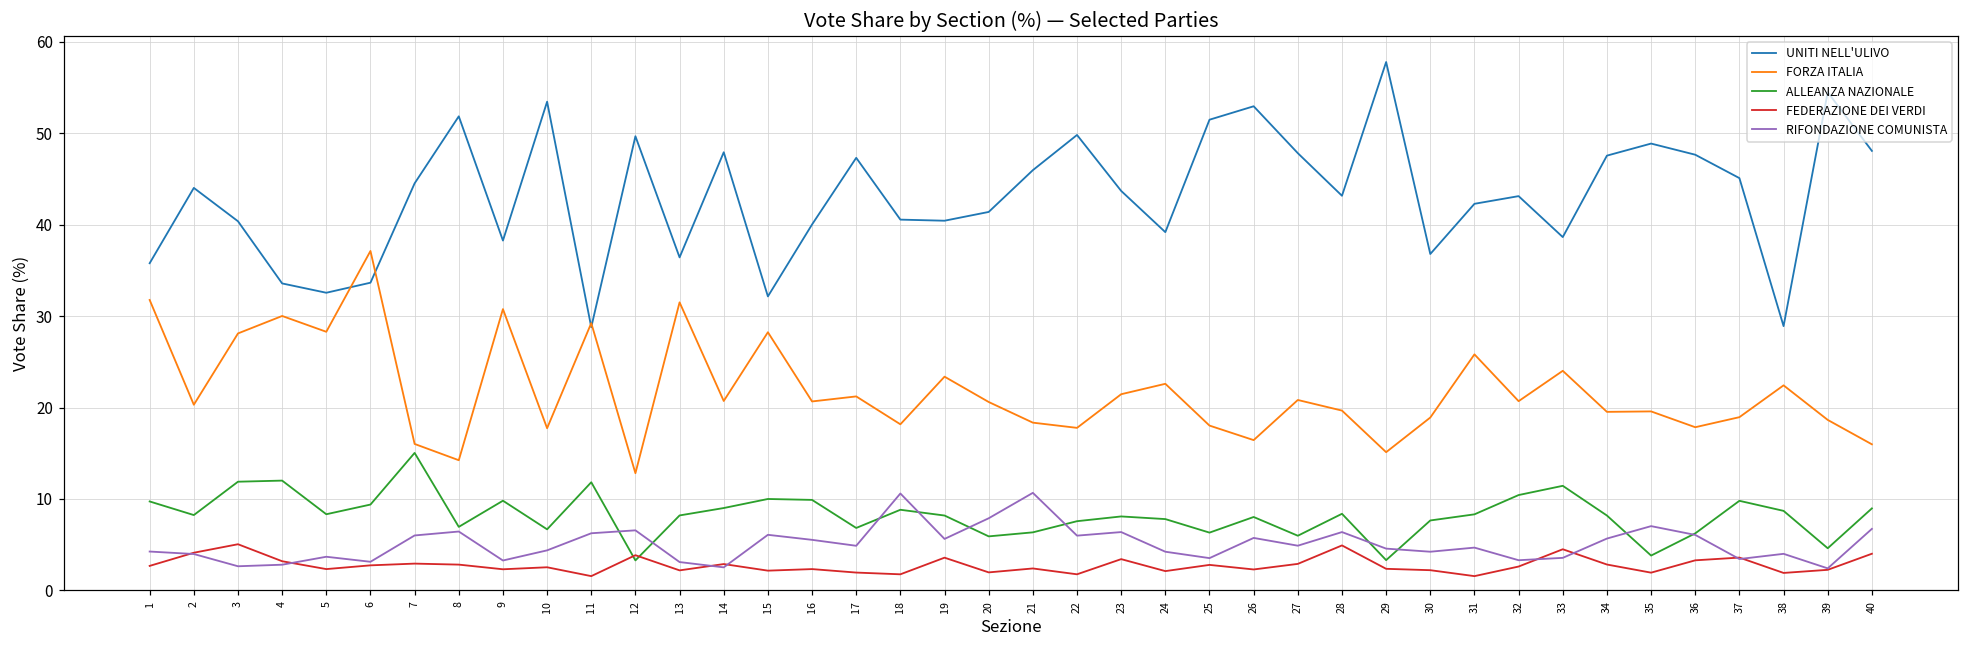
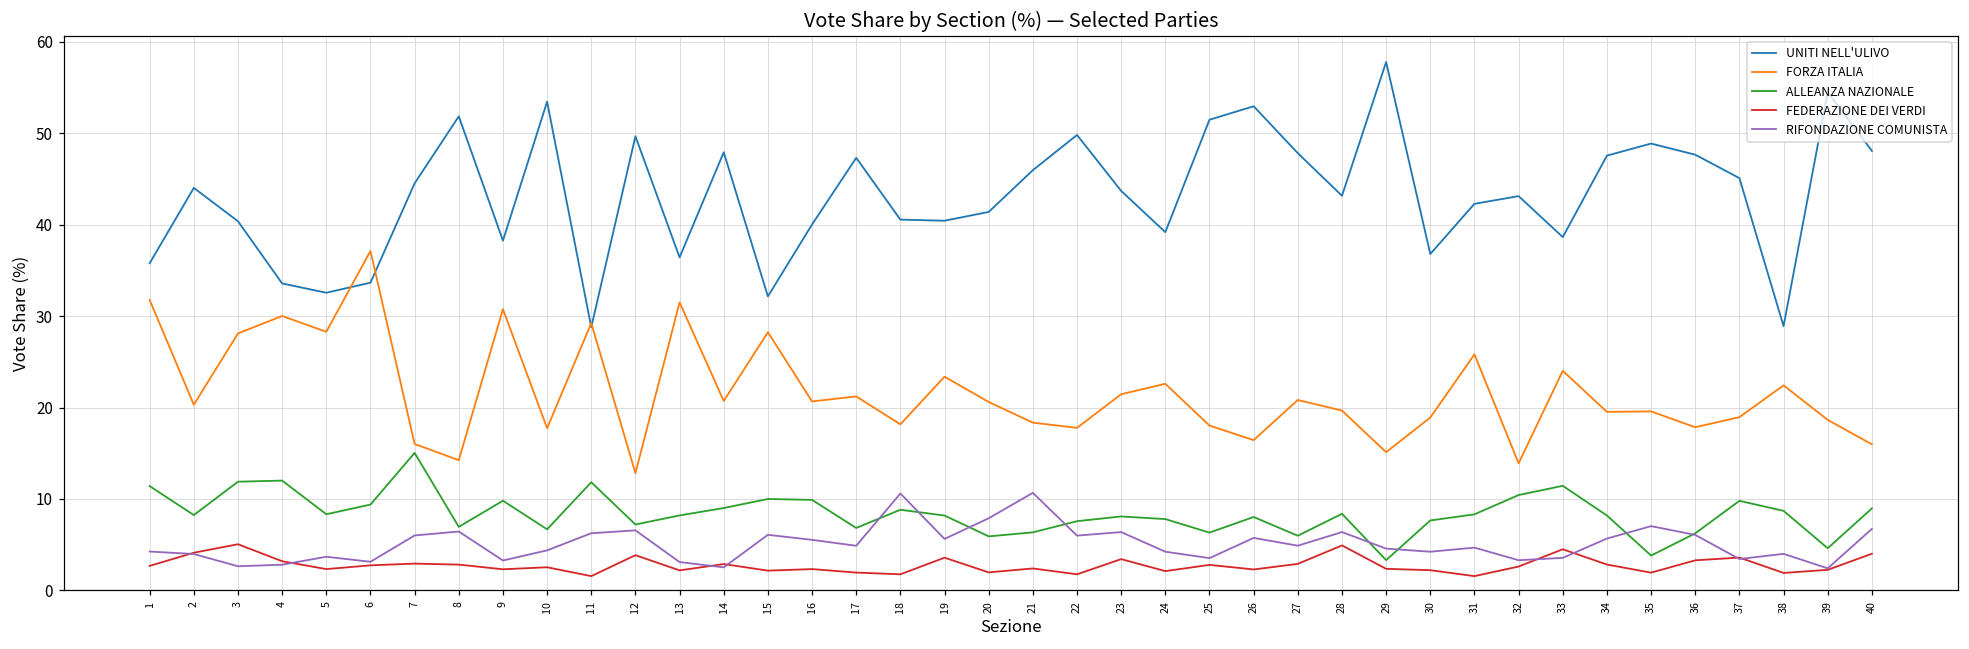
ALLEANZA NAZIONALE, 1: 10 -> 11
ALLEANZA NAZIONALE, 12: 3 -> 7
FORZA ITALIA, 32: 21 -> 14
